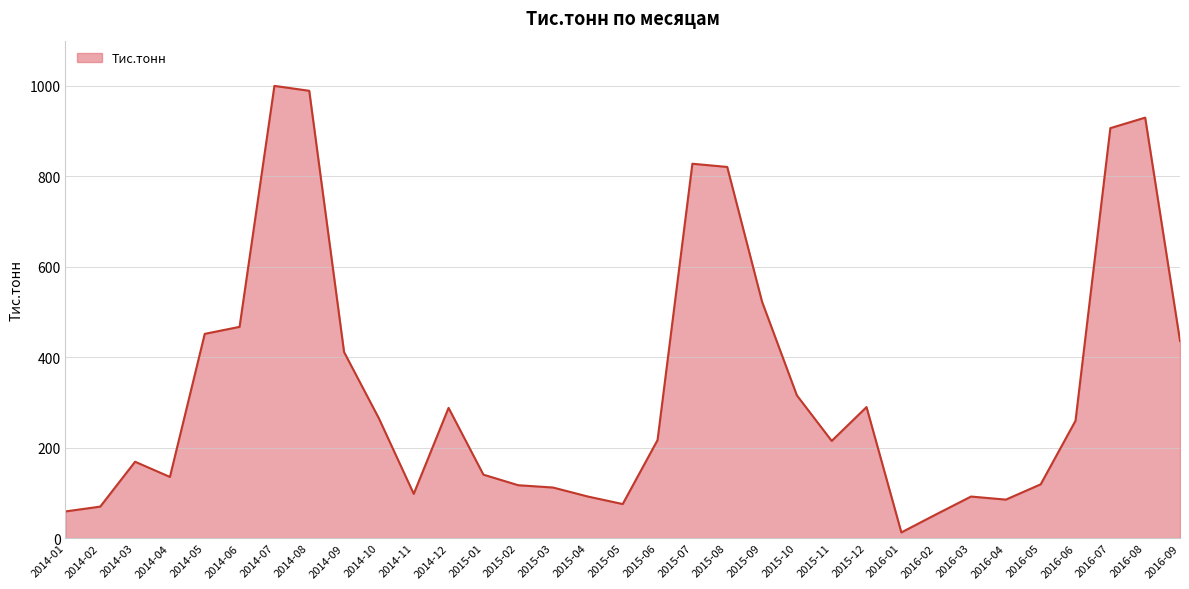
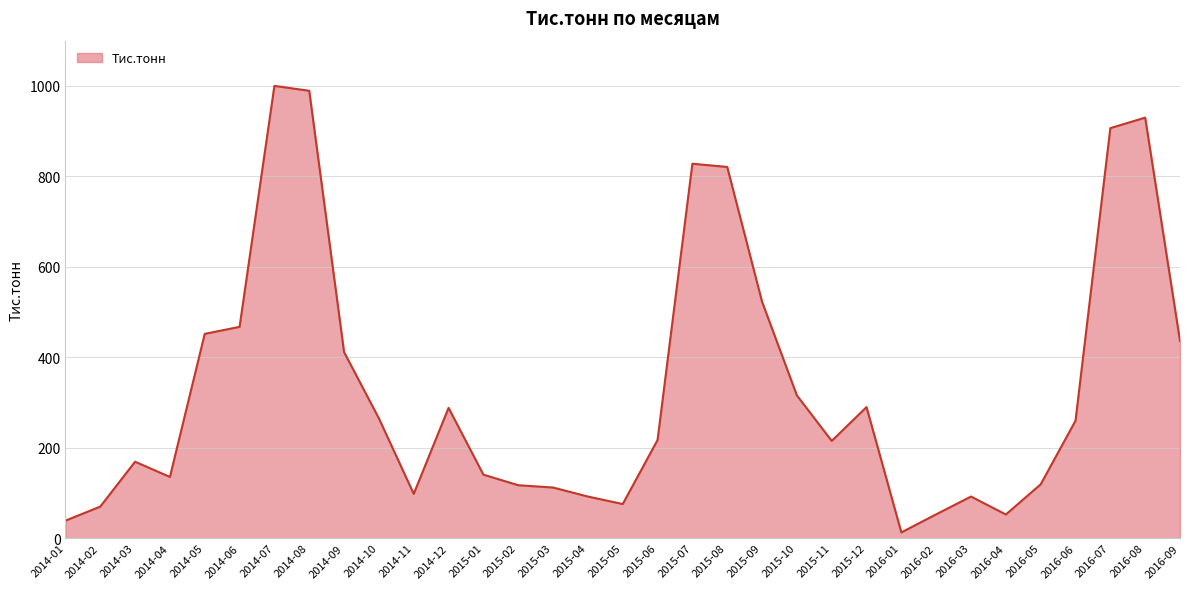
2014-01: 60 -> 40
2016-04: 90 -> 50
